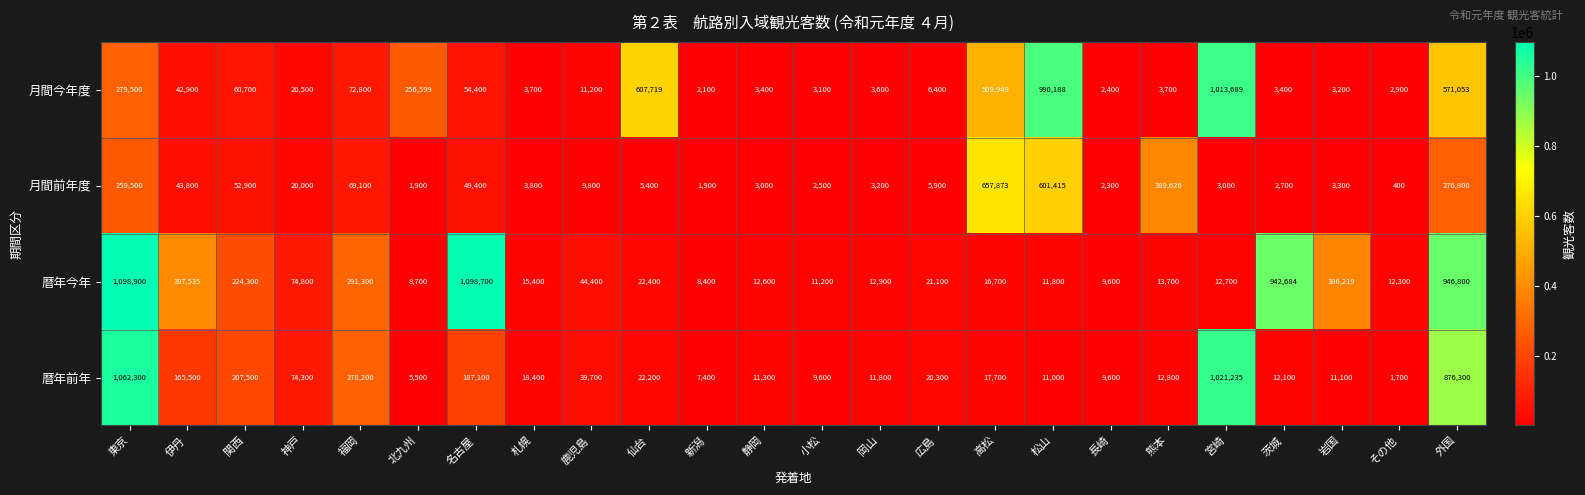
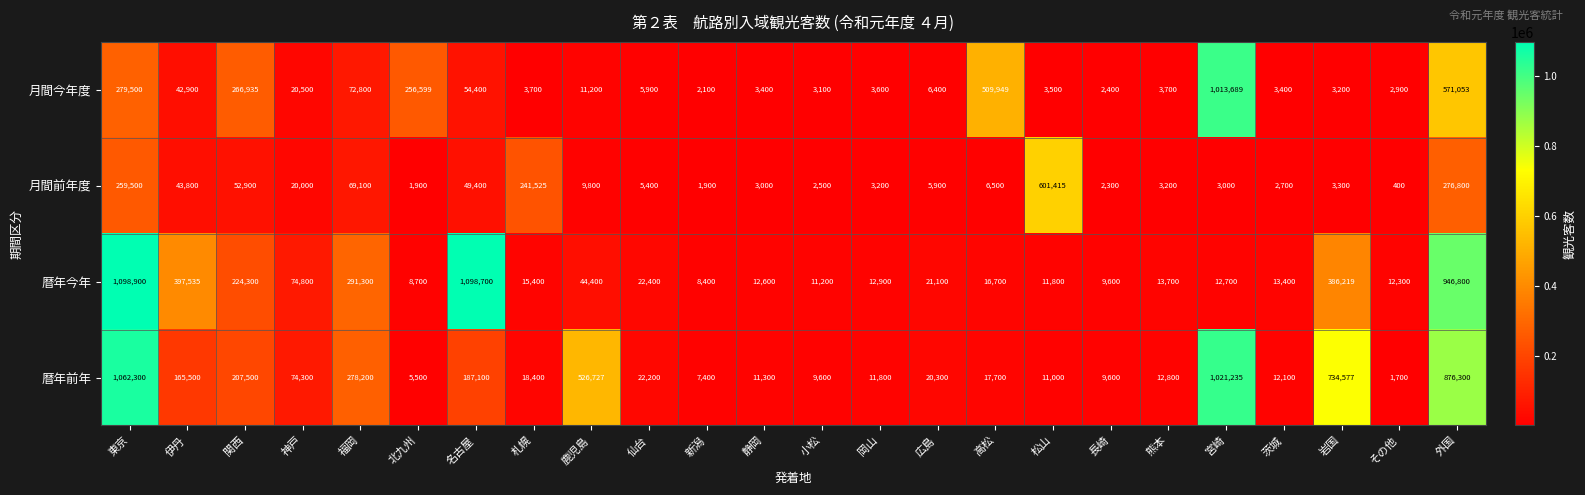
月間今年度, 関西: 60,700 -> 266,935
月間今年度, 仙台: 607,719 -> 5,900
月間今年度, 松山: 990,188 -> 3,500
月間前年度, 札幌: 3,800 -> 241,525
月間前年度, 高松: 657,873 -> 6,500
月間前年度, 熊本: 389,626 -> 3,200
暦年今年, 茨城: 942,684 -> 13,400
暦年前年, 鹿児島: 39,700 -> 526,727
暦年前年, 岩国: 11,100 -> 734,577
